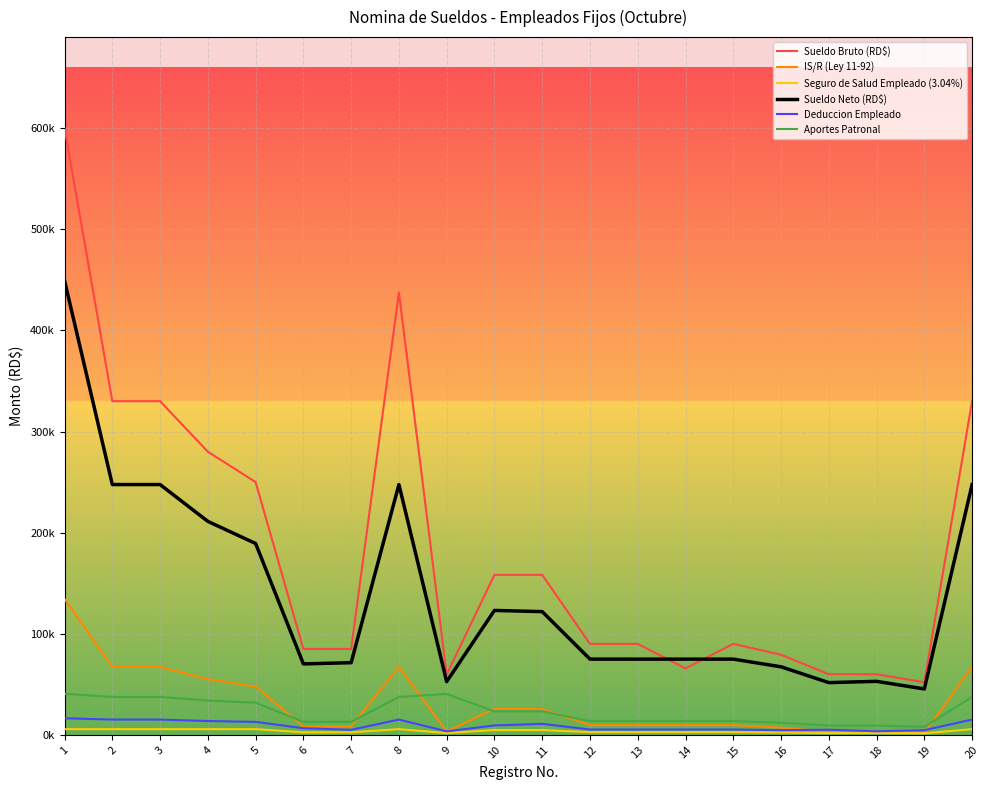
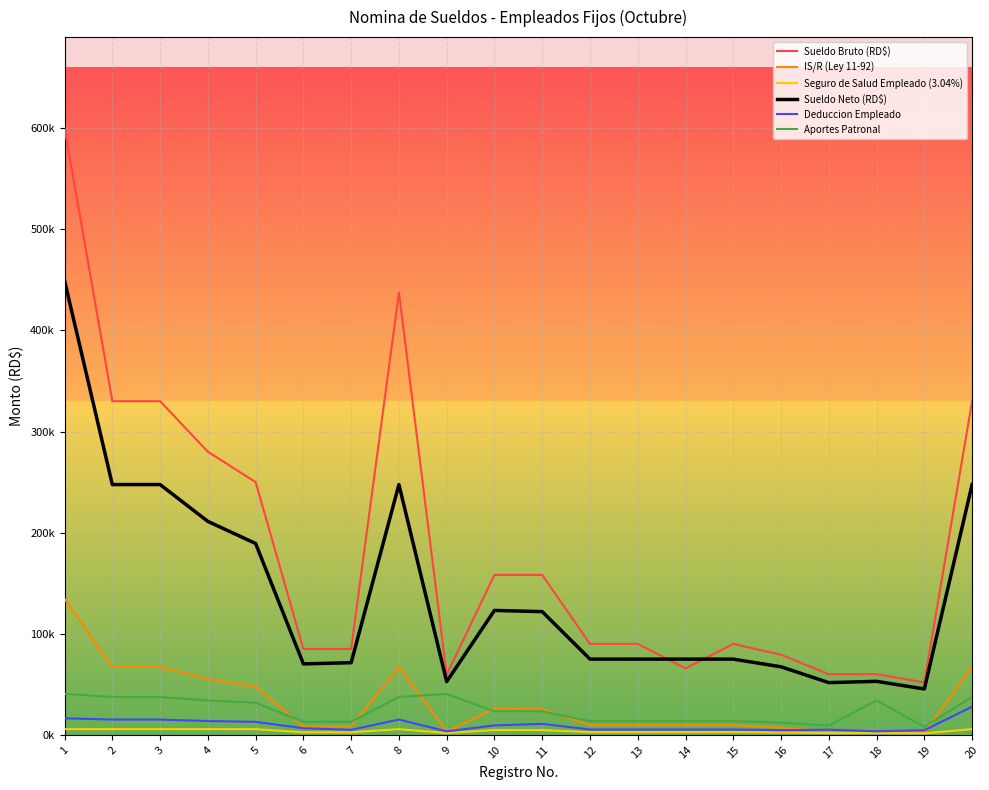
Aportes Patronal, 18: 9000 -> 34000
Deduccion Empleado, 20: 15000 -> 28000
